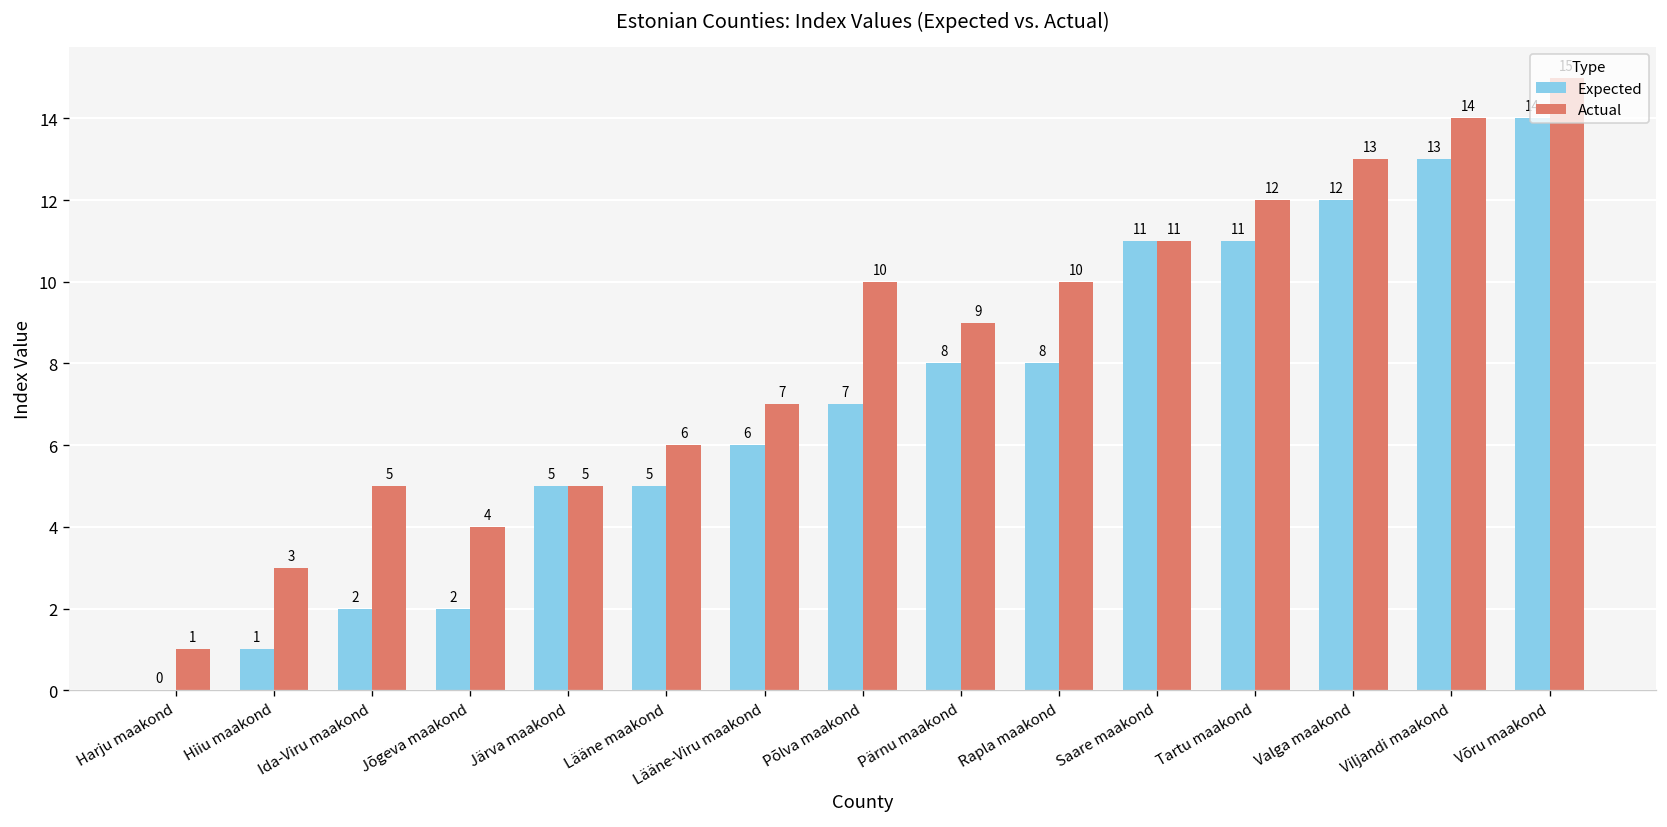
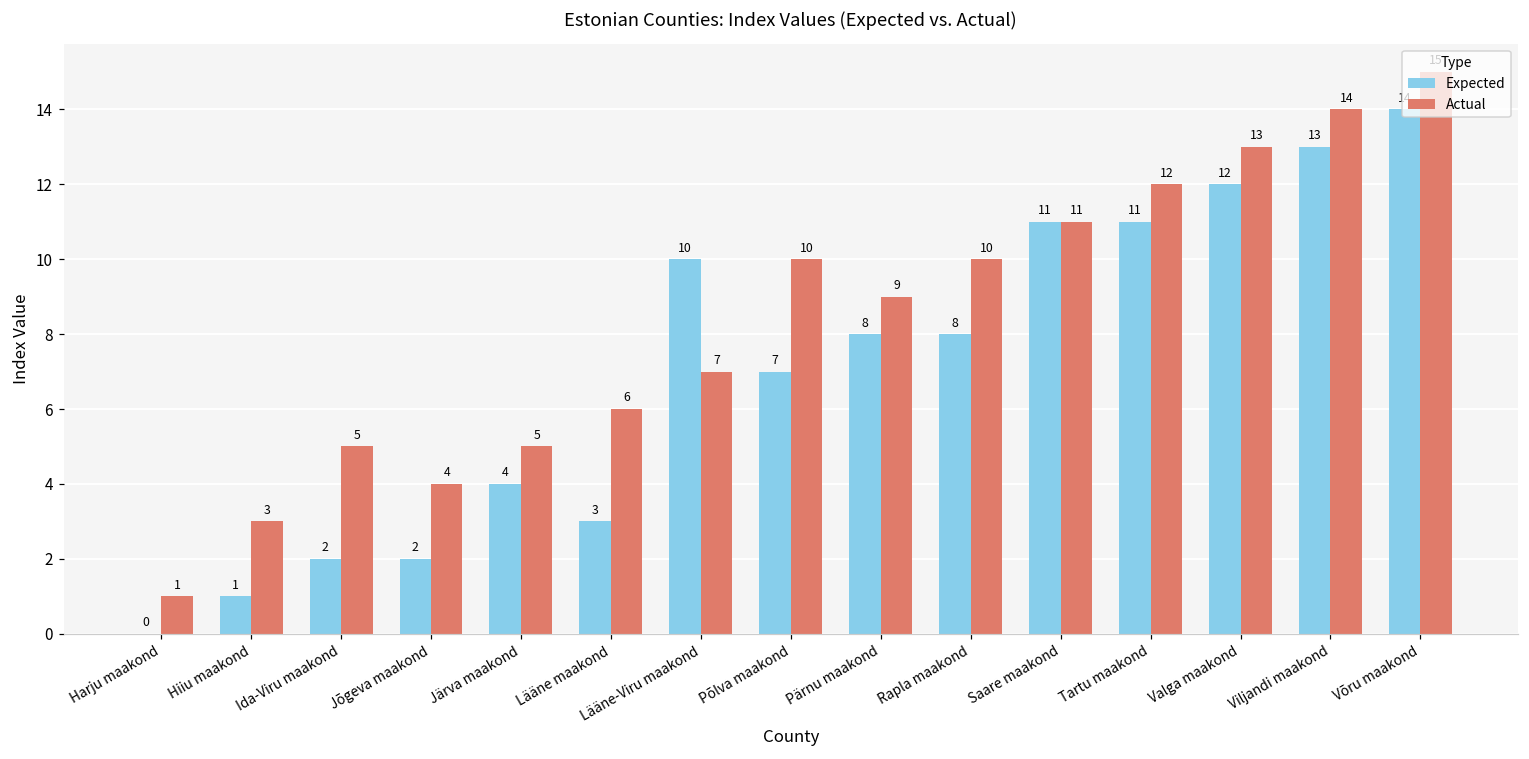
Expected, Järva maakond: 5 -> 4
Expected, Lääne maakond: 5 -> 3
Expected, Lääne-Viru maakond: 6 -> 10
